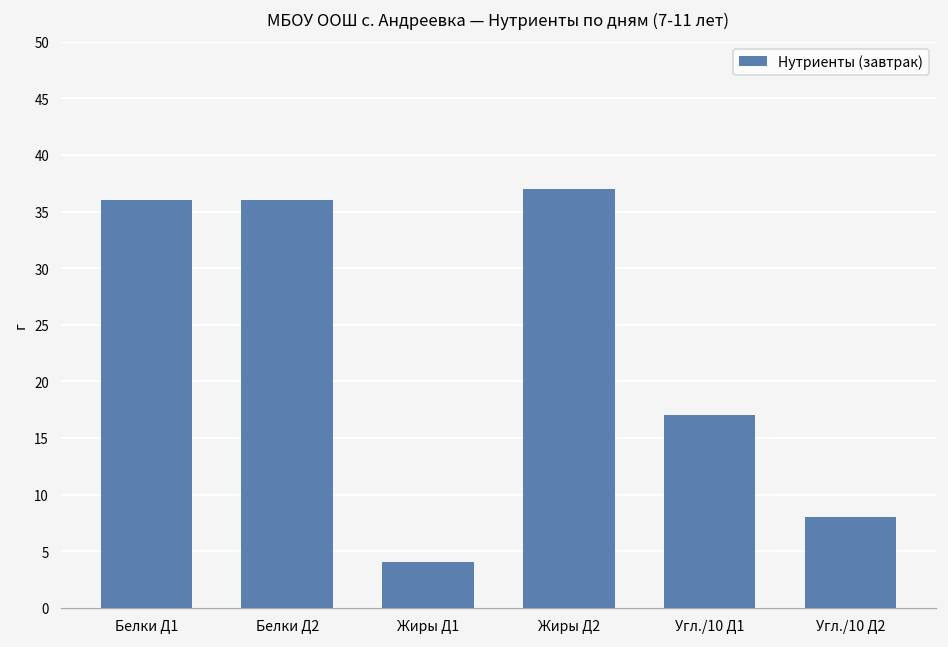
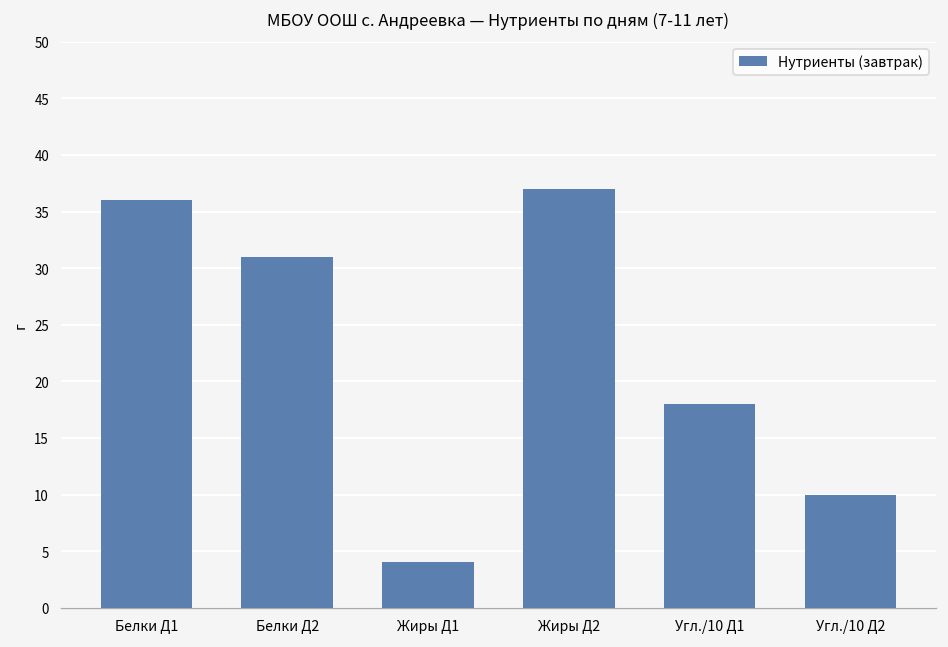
Белки Д2: 36 -> 31
Угл./10 Д1: 17 -> 18
Угл./10 Д2: 8 -> 10
